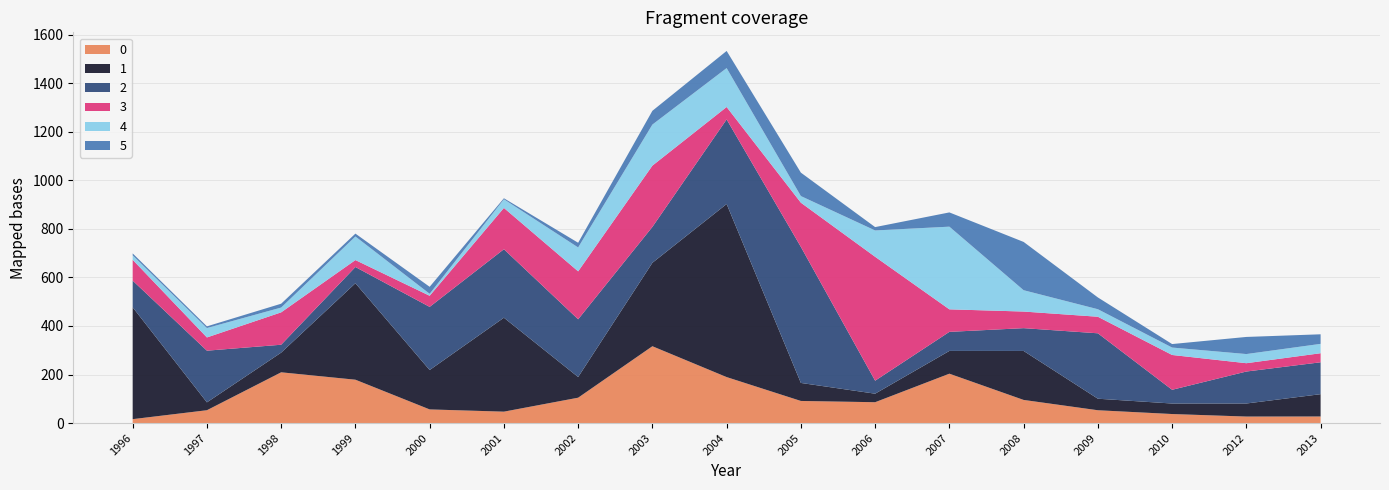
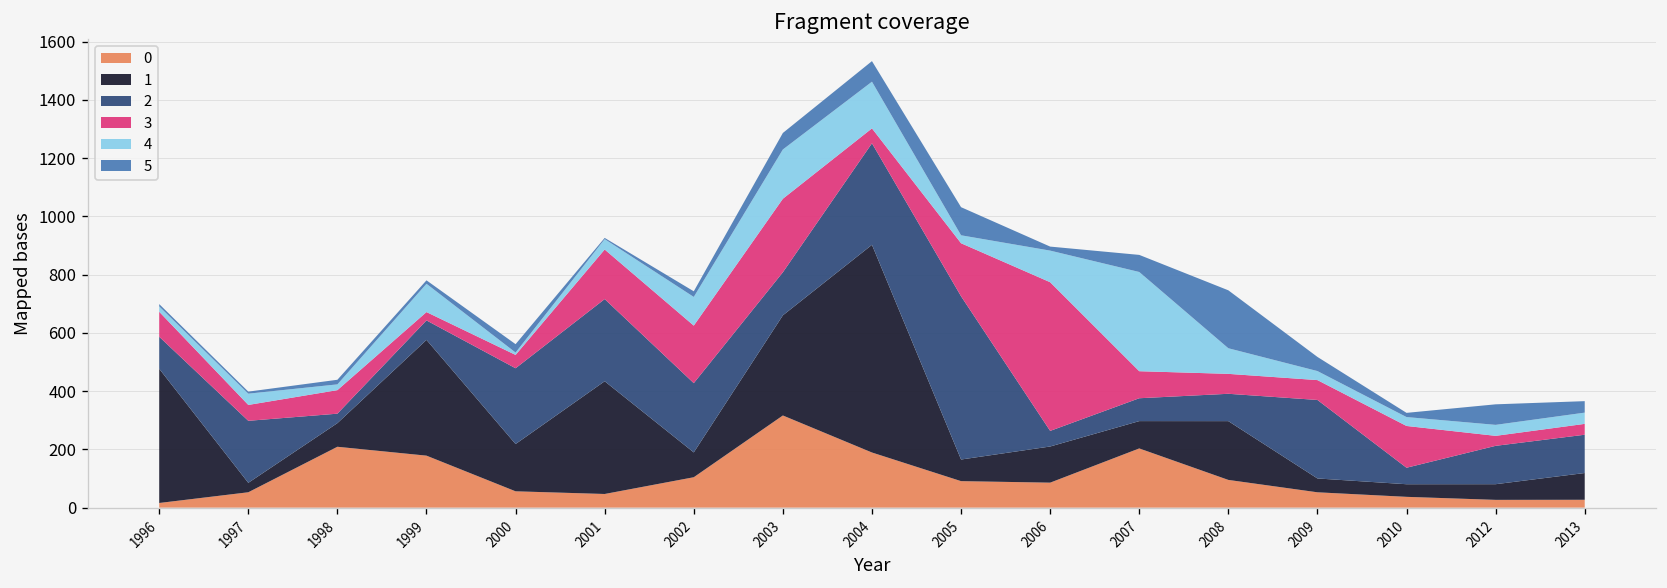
3, 1998: 130 -> 80
1, 2006: 40 -> 120
